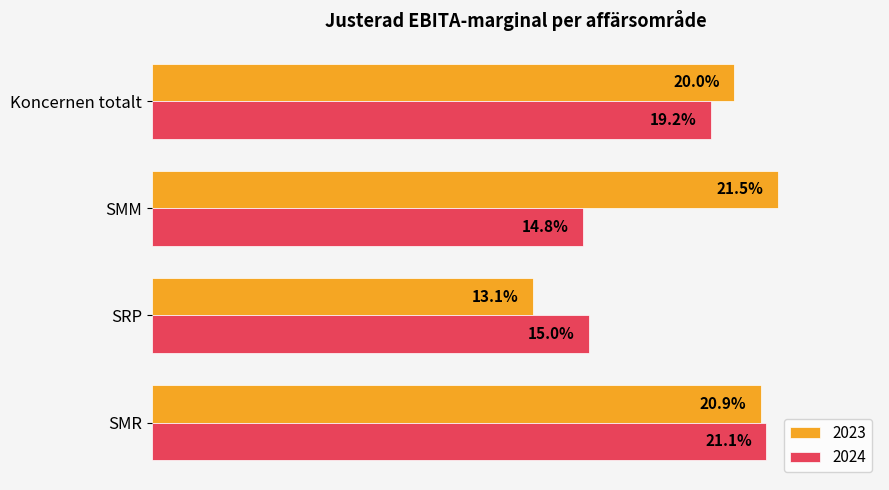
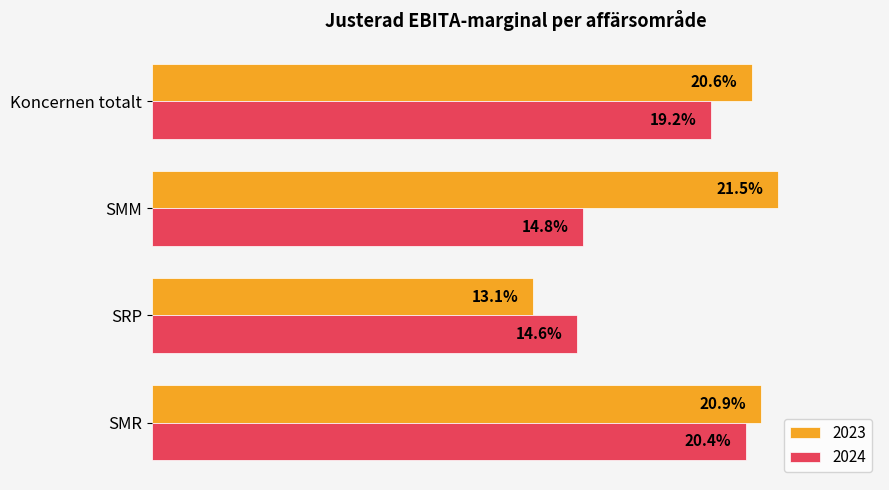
2023, Koncernen totalt: 20.0% -> 20.6%
2024, SRP: 15.0% -> 14.6%
2024, SMR: 21.1% -> 20.4%
